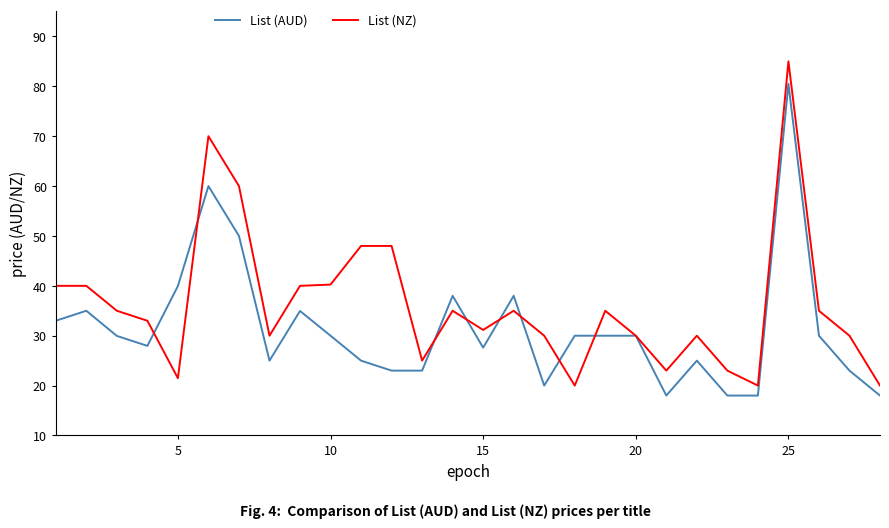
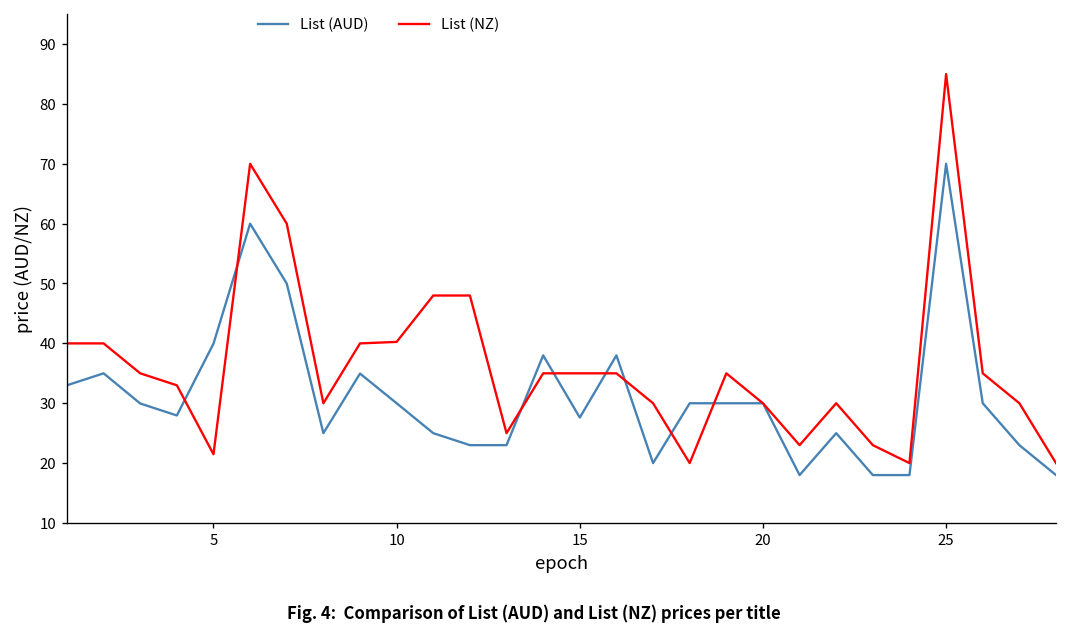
List (NZ), 15: 31 -> 35
List (AUD), 25: 81 -> 70
